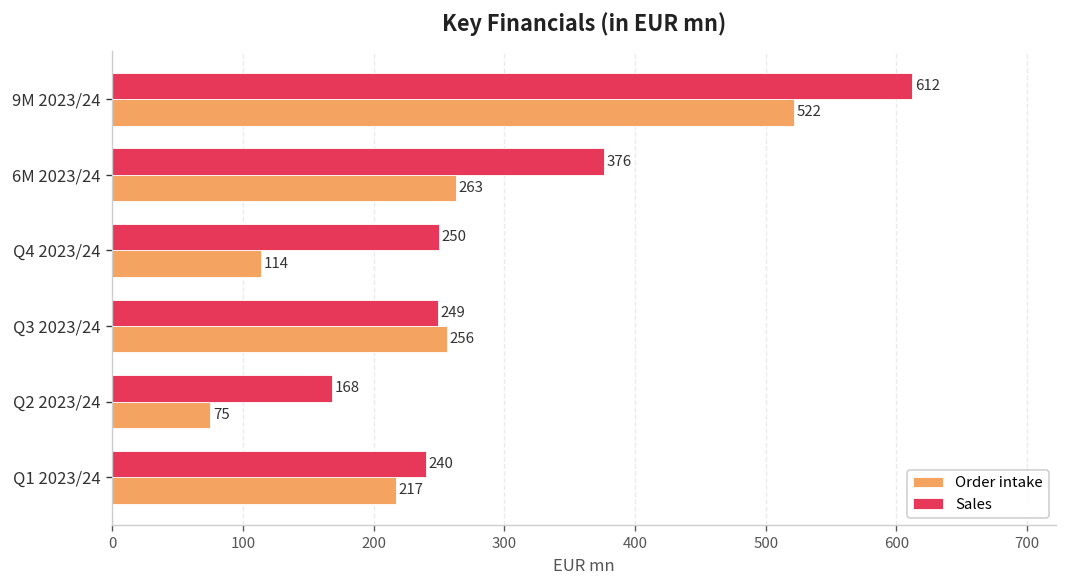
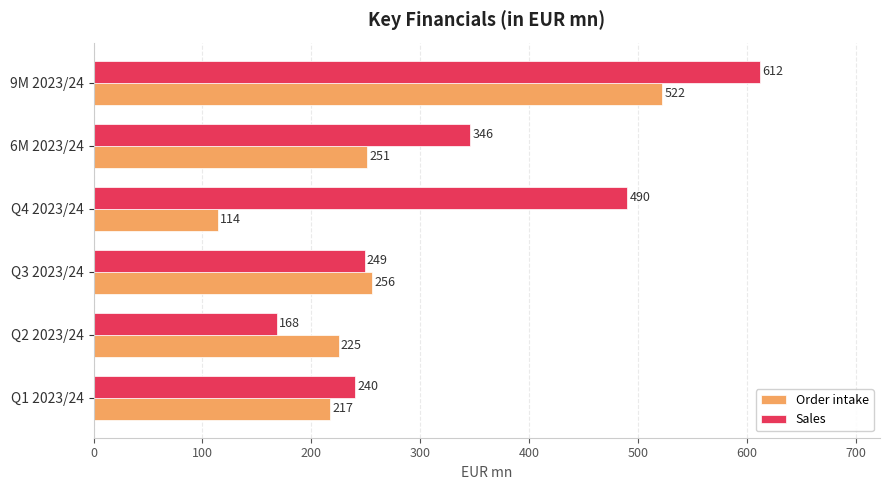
Sales, 6M 2023/24: 376 -> 346
Order intake, 6M 2023/24: 263 -> 251
Sales, Q4 2023/24: 250 -> 490
Order intake, Q2 2023/24: 75 -> 225
